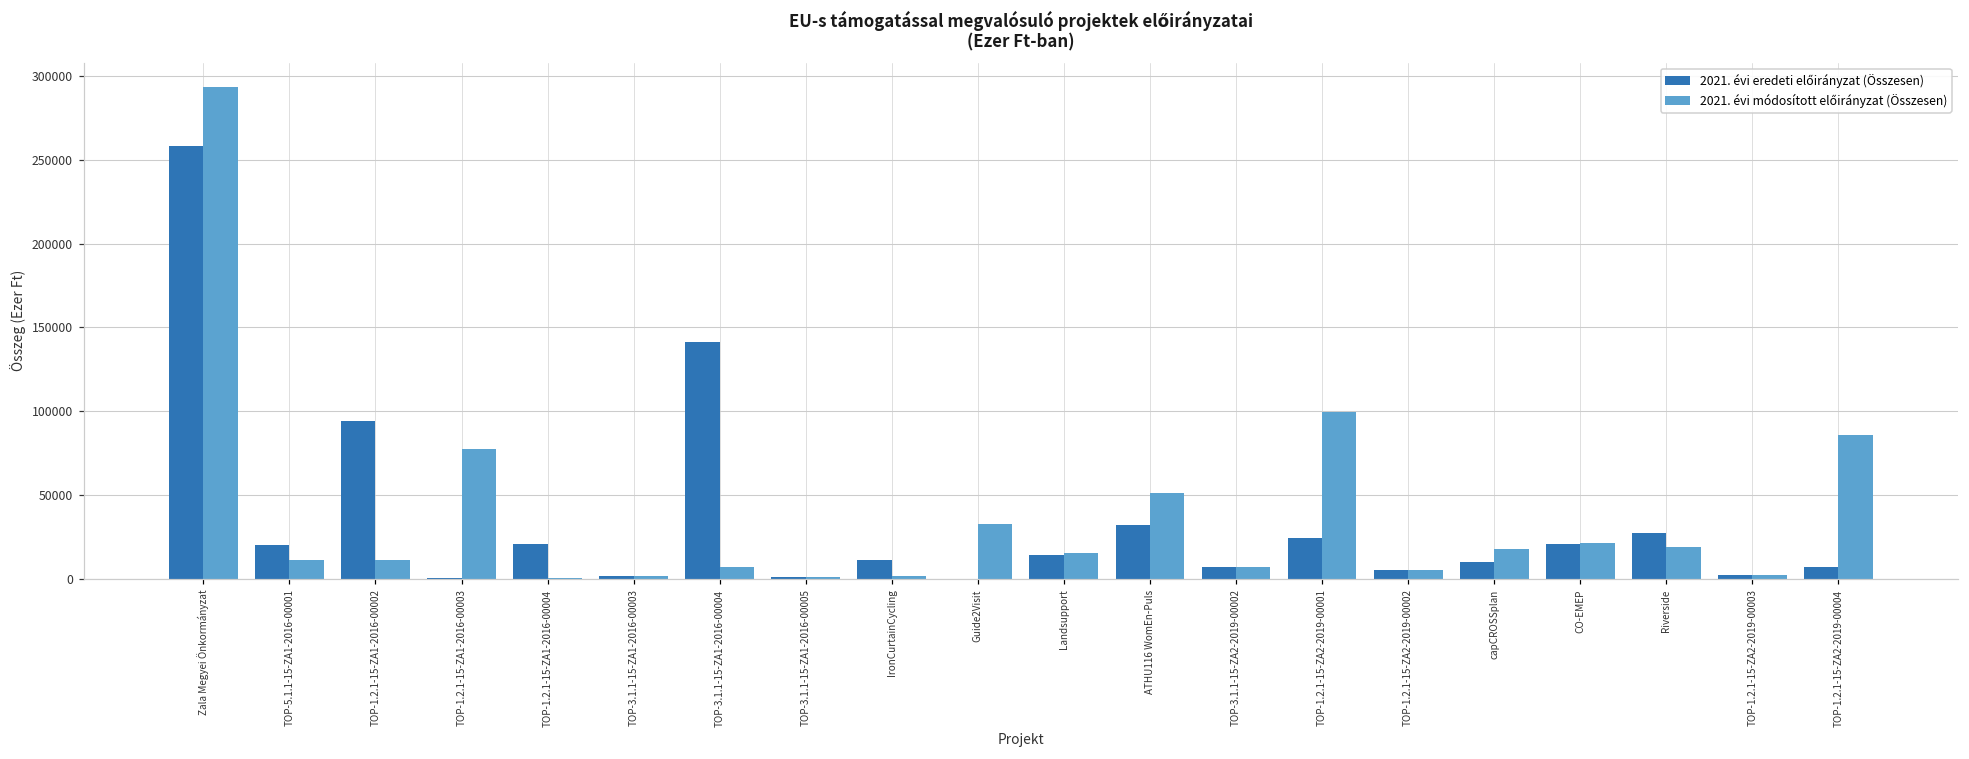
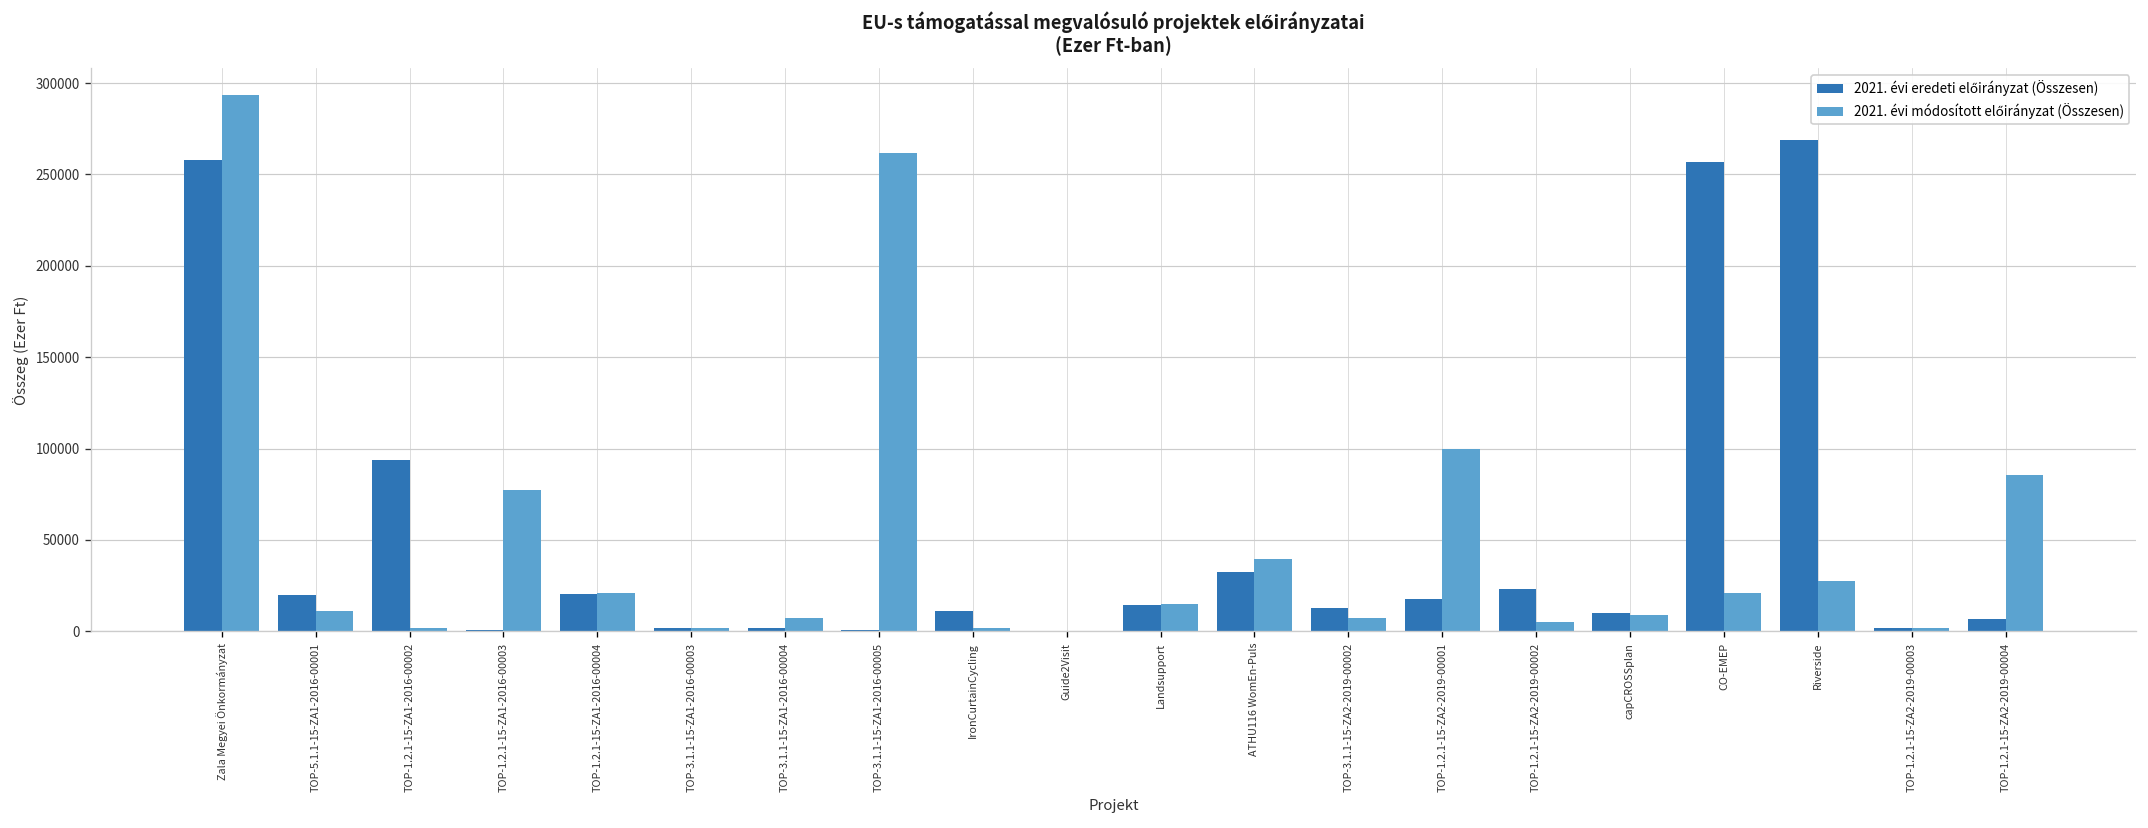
2021. évi módosított előirányzat (Összesen), TOP-1.2.1-15-ZA1-2016-00002: 11000 -> 2000
2021. évi módosított előirányzat (Összesen), TOP-1.2.1-15-ZA1-2016-00004: 0 -> 21000
2021. évi eredeti előirányzat (Összesen), TOP-3.1.1-15-ZA1-2016-00004: 141000 -> 2000
2021. évi módosított előirányzat (Összesen), TOP-3.1.1-15-ZA1-2016-00005: 1000 -> 262000
2021. évi módosított előirányzat (Összesen), Guide2Visit: 32000 -> 0
2021. évi módosított előirányzat (Összesen), ATHU116 WomEn-Puls: 51000 -> 40000
2021. évi eredeti előirányzat (Összesen), TOP-3.1.1-15-ZA2-2019-00002: 7000 -> 13000
2021. évi eredeti előirányzat (Összesen), TOP-1.2.1-15-ZA2-2019-00001: 24000 -> 18000
2021. évi eredeti előirányzat (Összesen), TOP-1.2.1-15-ZA2-2019-00002: 5000 -> 23000
2021. évi módosított előirányzat (Összesen), capCROSSplan: 18000 -> 9000
2021. évi eredeti előirányzat (Összesen), CO-EMEP: 21000 -> 257000
2021. évi eredeti előirányzat (Összesen), Riverside: 28000 -> 269000
2021. évi módosított előirányzat (Összesen), Riverside: 19000 -> 28000
